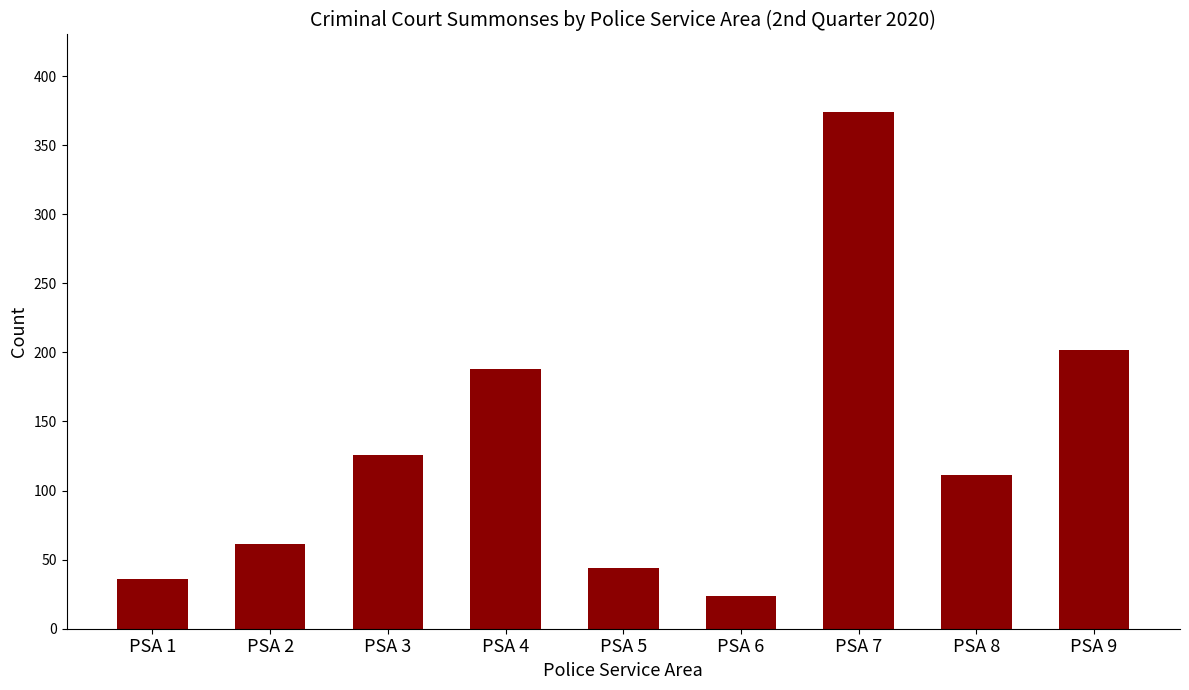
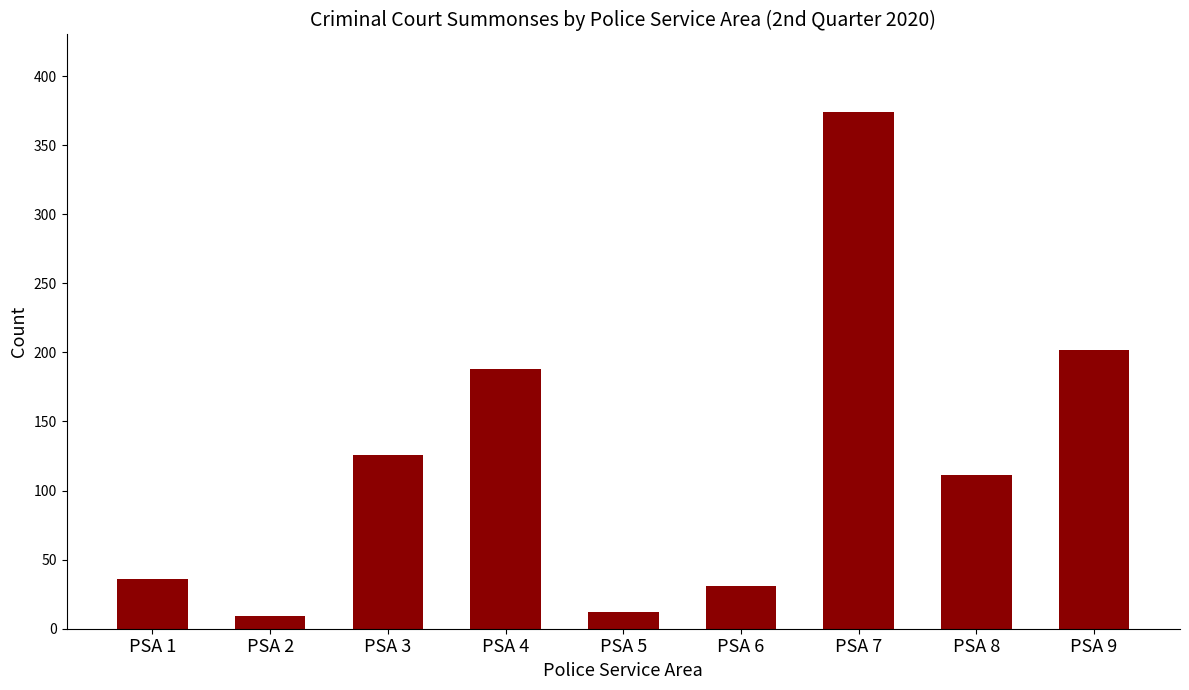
PSA 2: 61 -> 9
PSA 5: 44 -> 12
PSA 6: 24 -> 31
